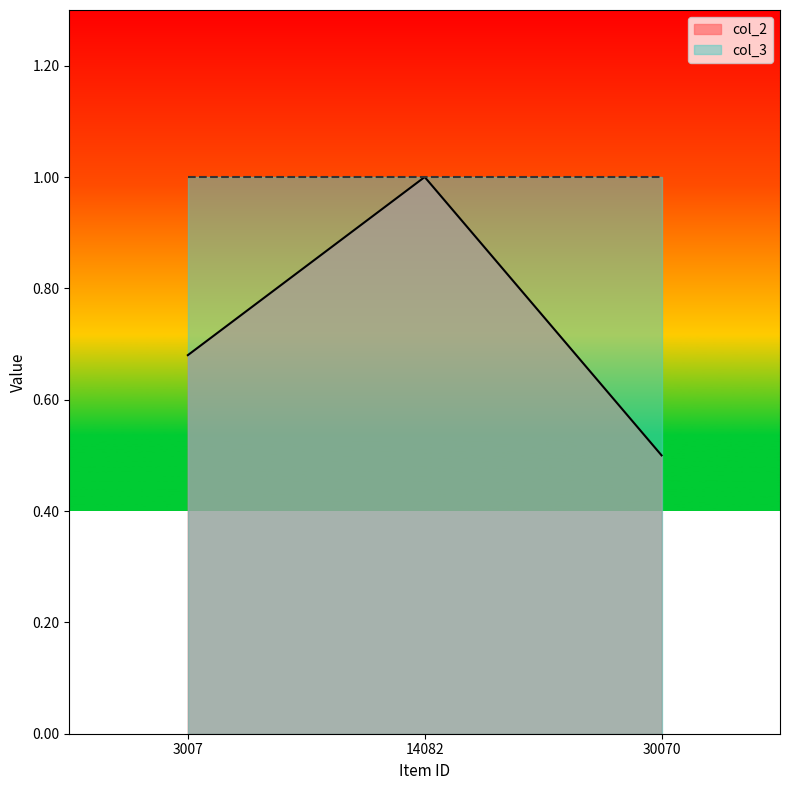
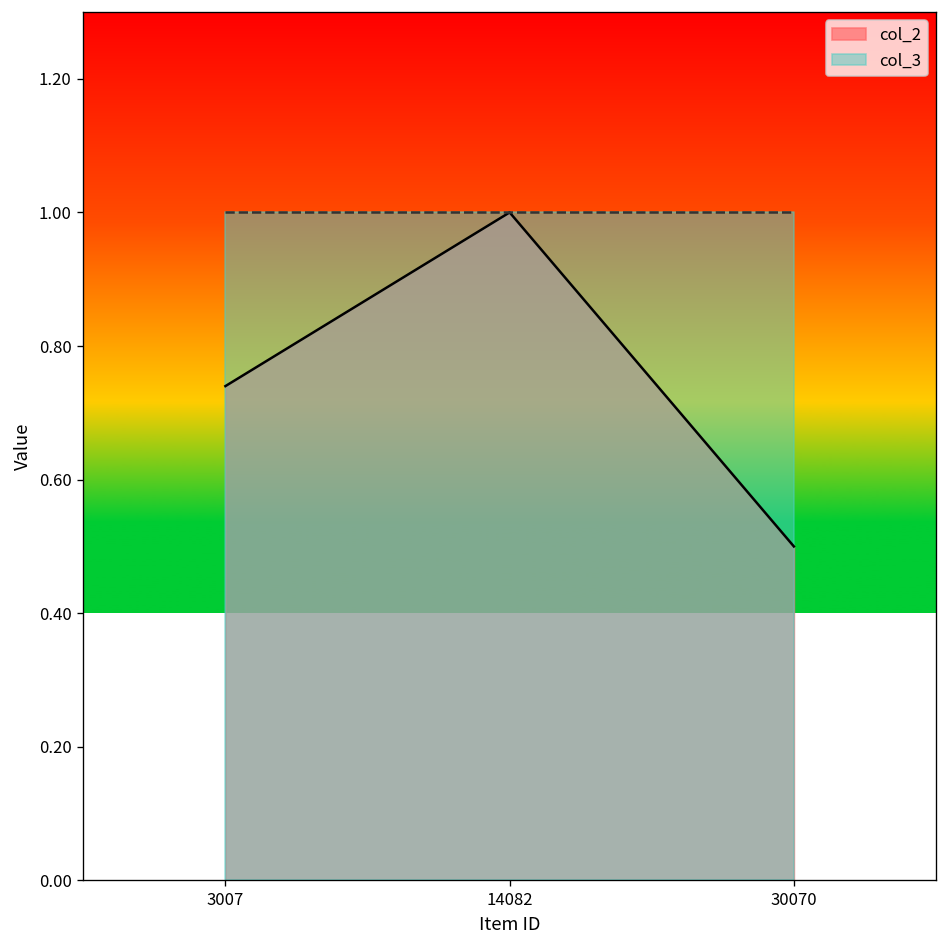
col_2, 3007: 0.68 -> 0.74
